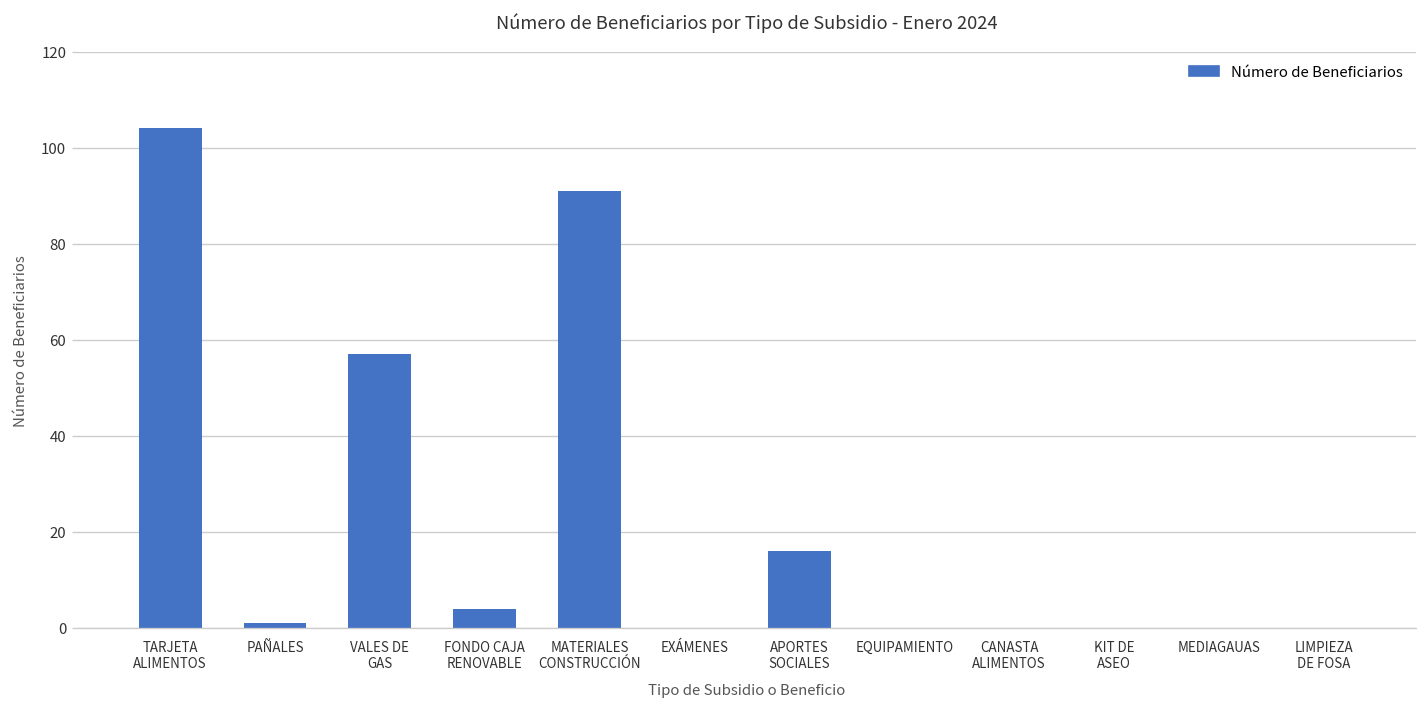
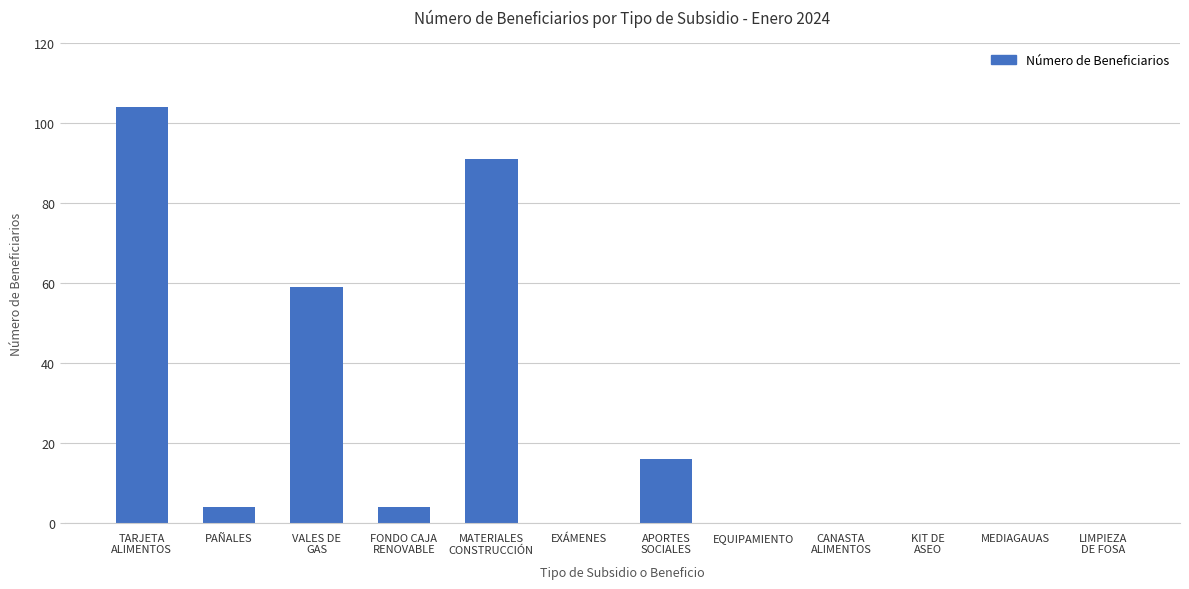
PAÑALES: 1 -> 4
VALES DE GAS: 57 -> 59
